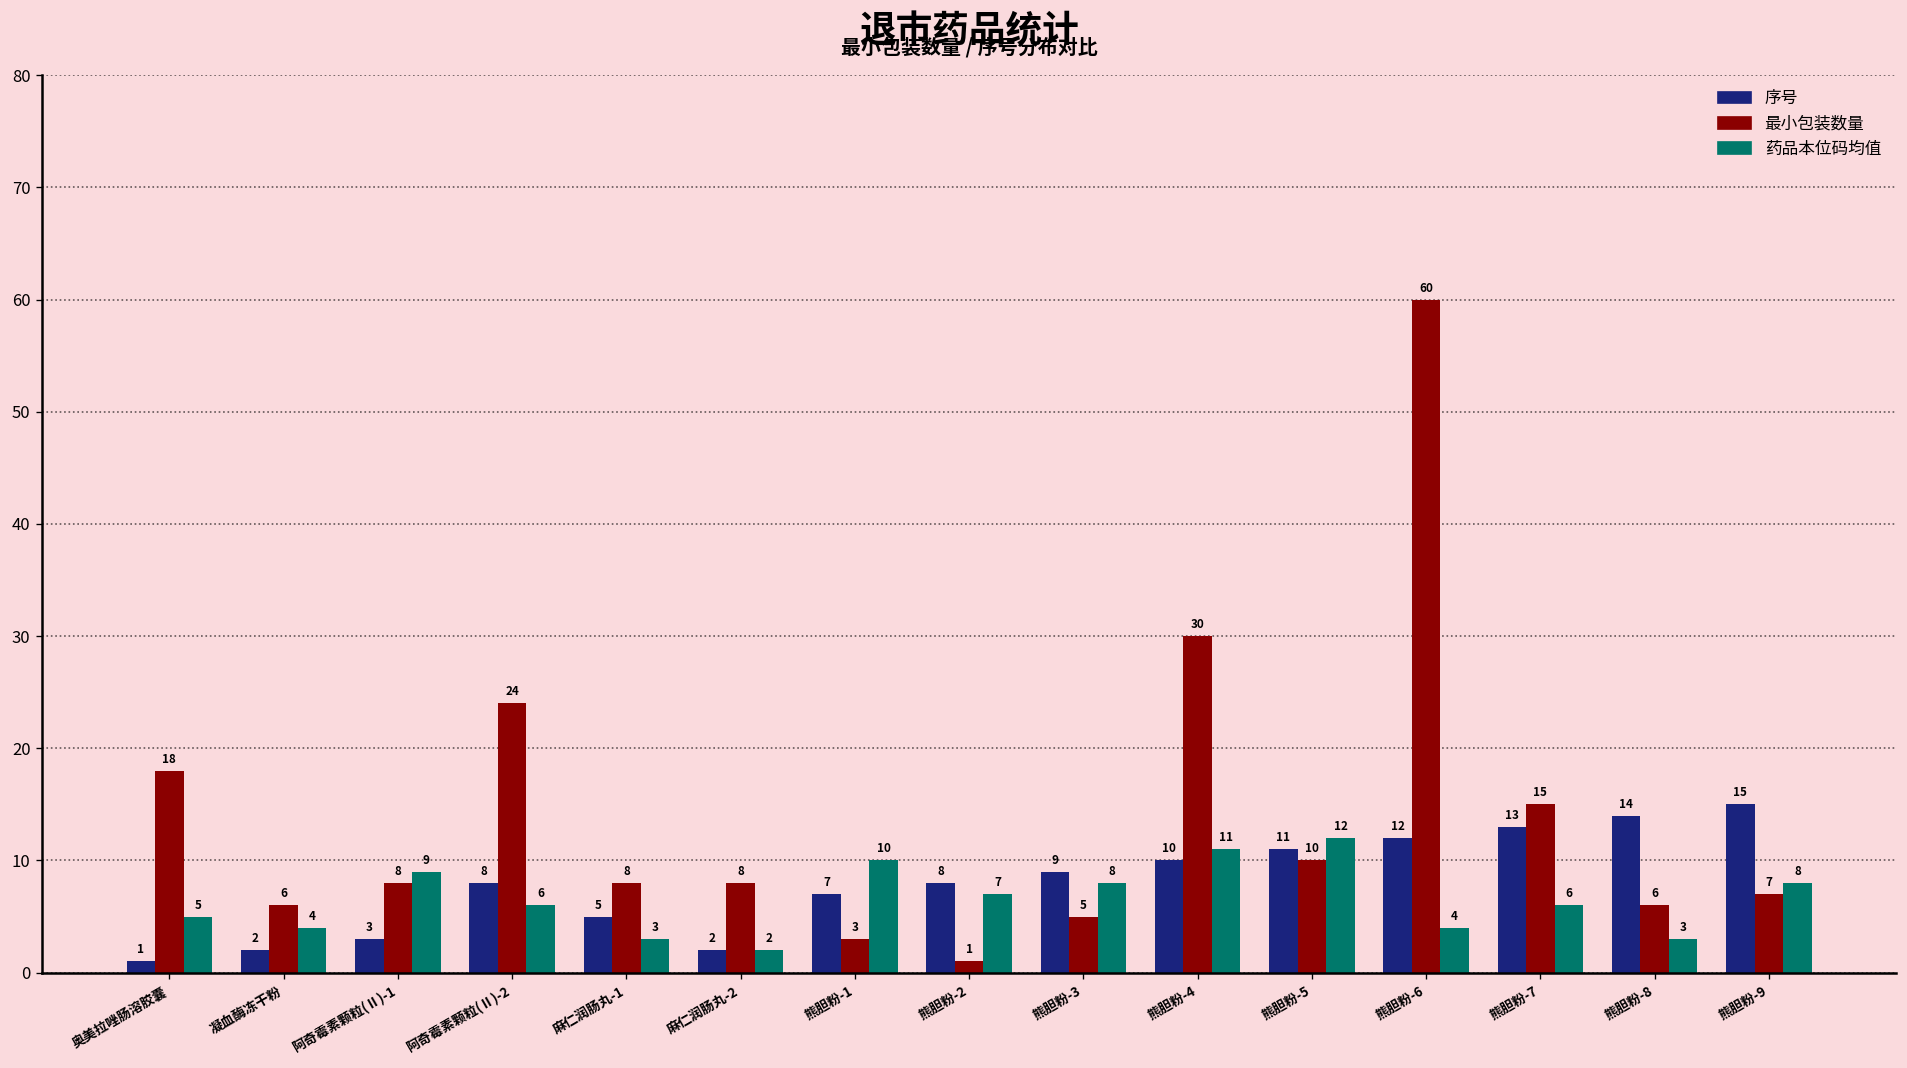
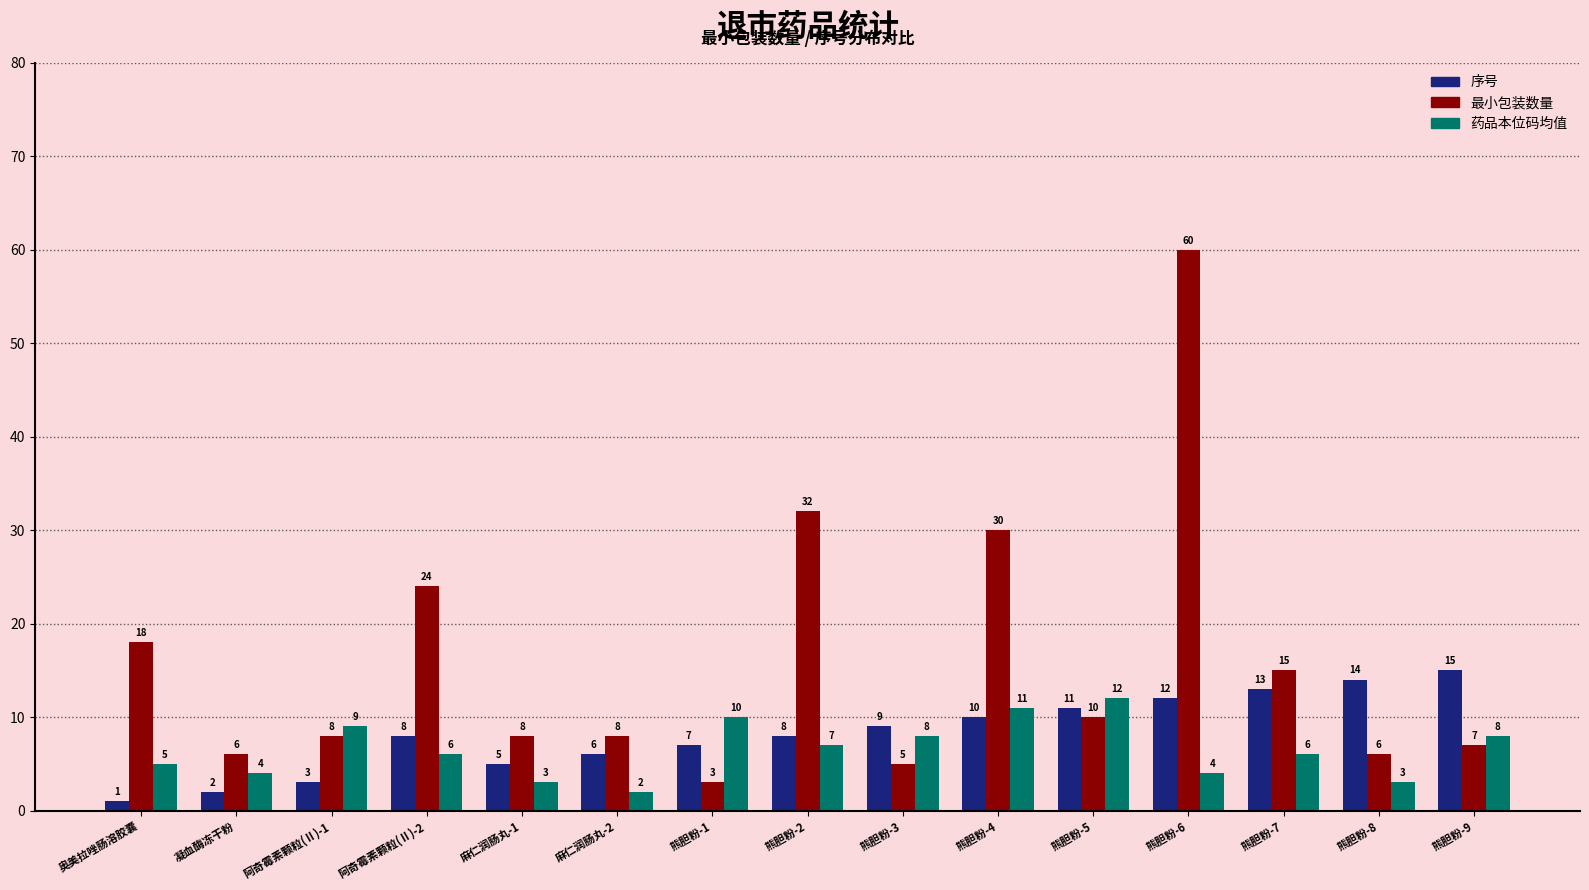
序号, 麻仁润肠丸-2: 2 -> 6
最小包装数量, 熊胆粉-2: 1 -> 32
